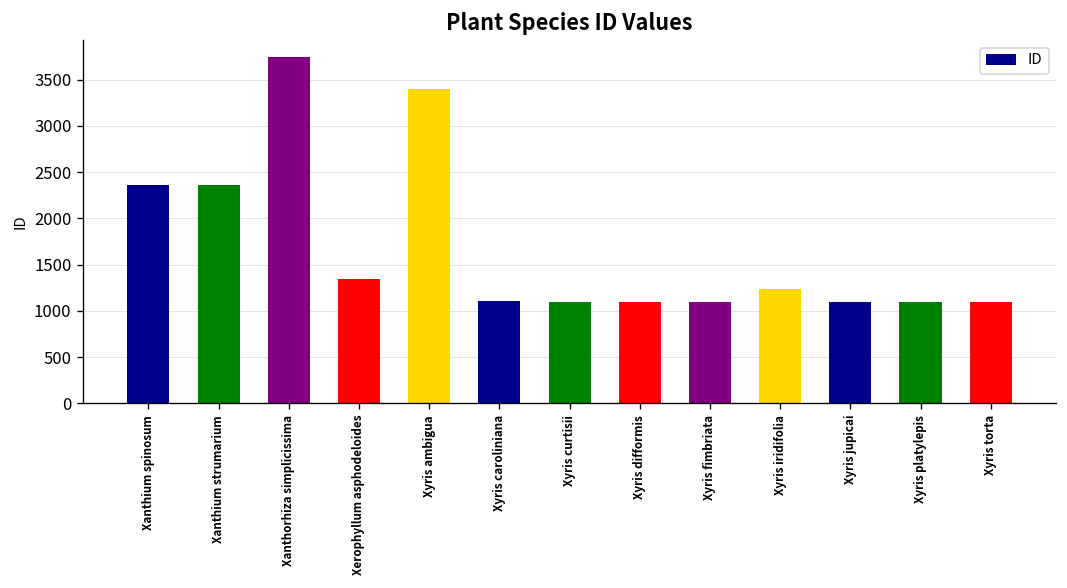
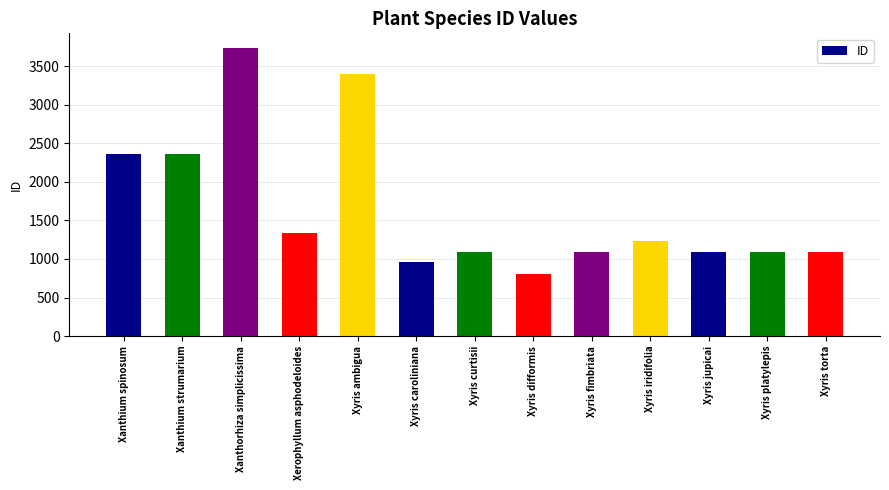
Xyris caroliniana: 1100 -> 1000
Xyris difformis: 1100 -> 800
